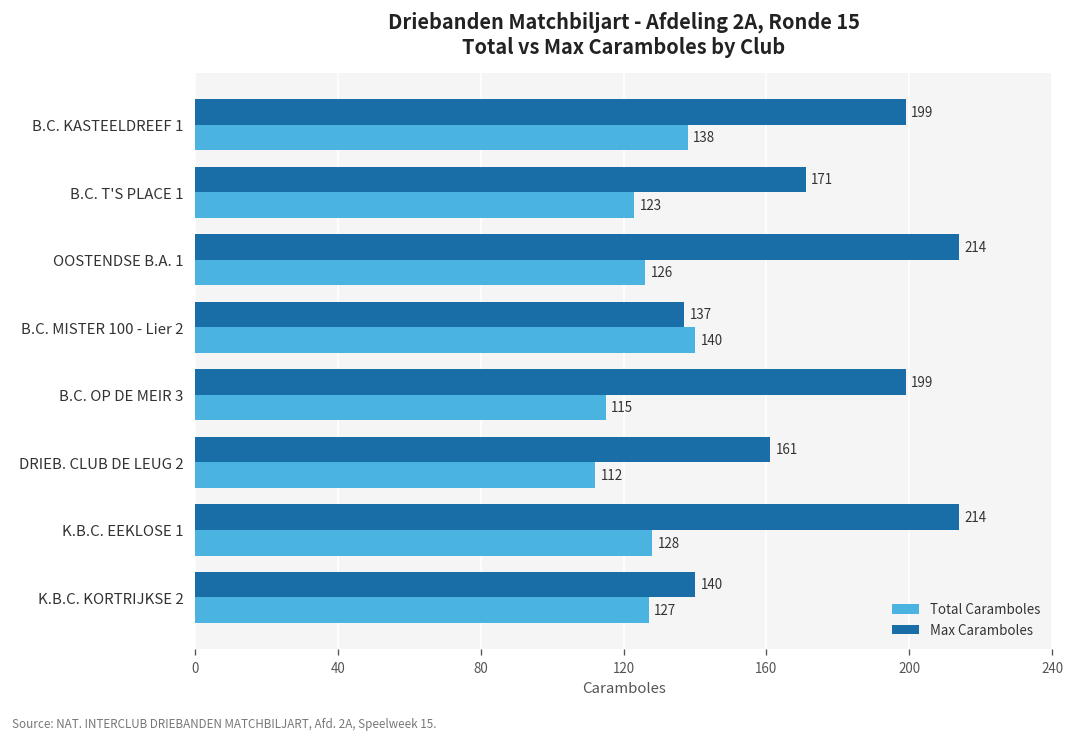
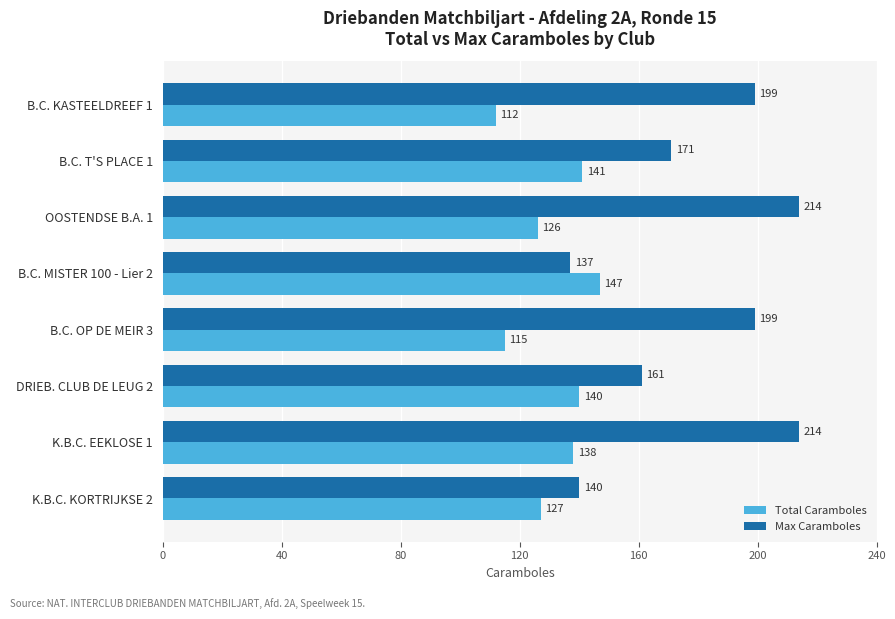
Total Caramboles, B.C. KASTEELDREEF 1: 138 -> 112
Total Caramboles, B.C. T'S PLACE 1: 123 -> 141
Total Caramboles, B.C. MISTER 100 - Lier 2: 140 -> 147
Total Caramboles, DRIEB. CLUB DE LEUG 2: 112 -> 140
Total Caramboles, K.B.C. EEKLOSE 1: 128 -> 138
